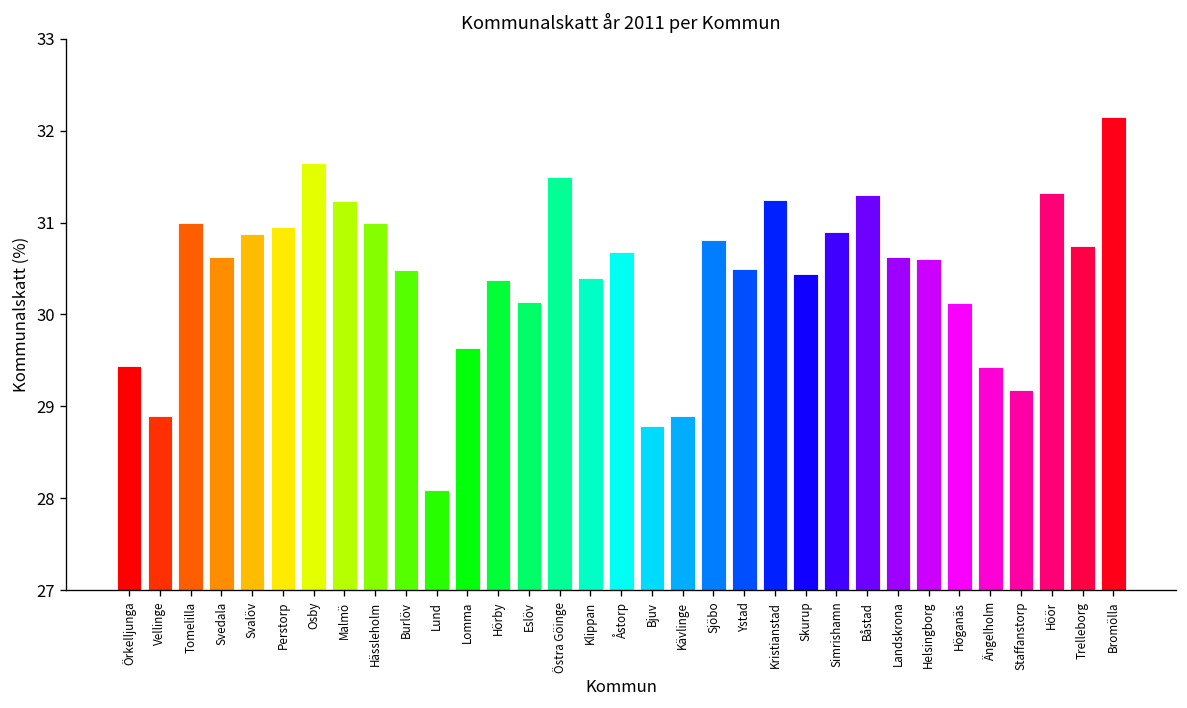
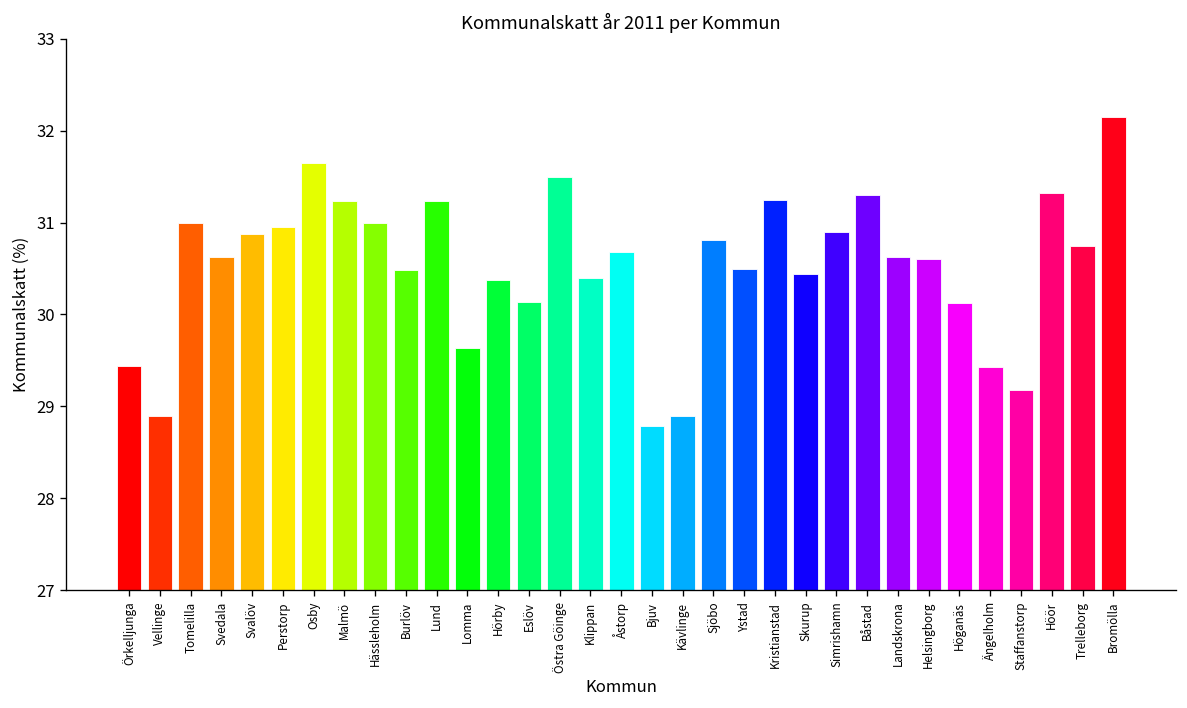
Lund: 28.1 -> 31.2
